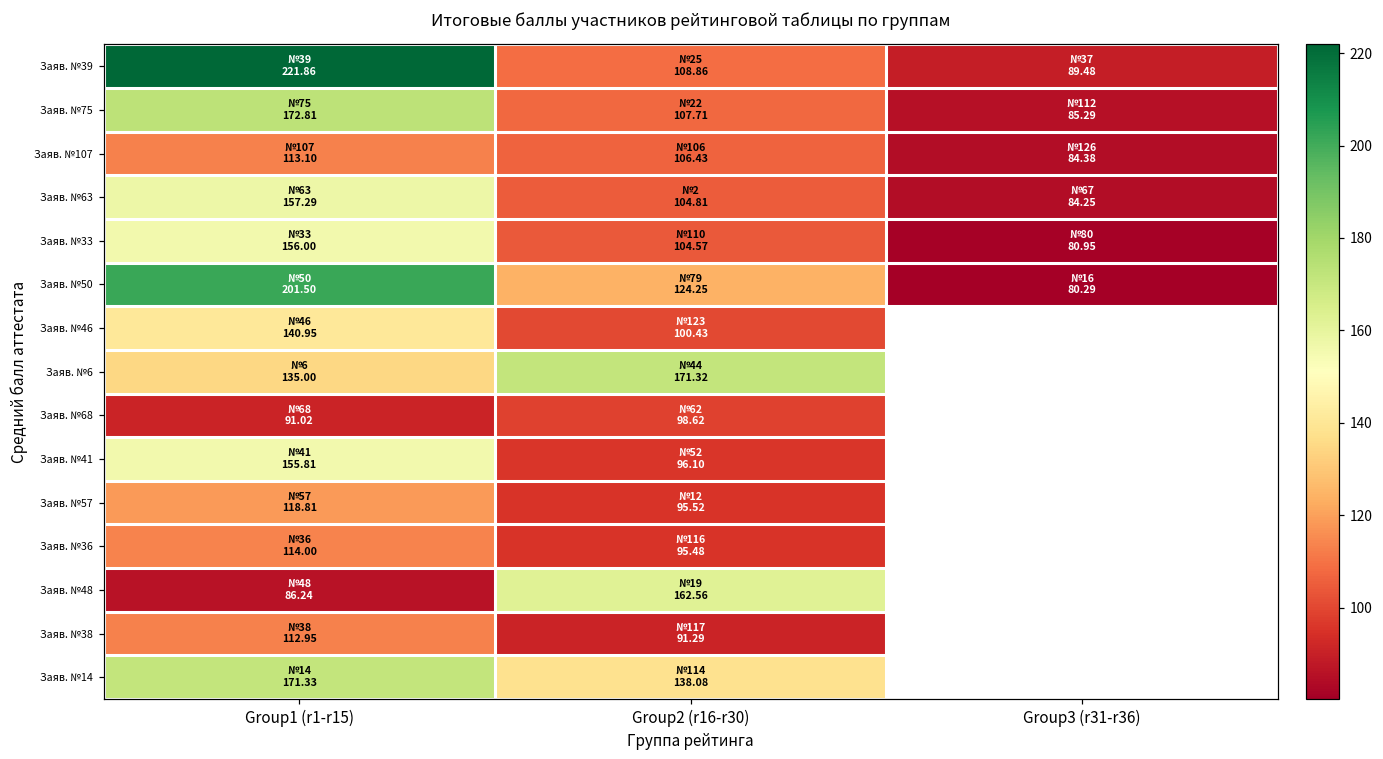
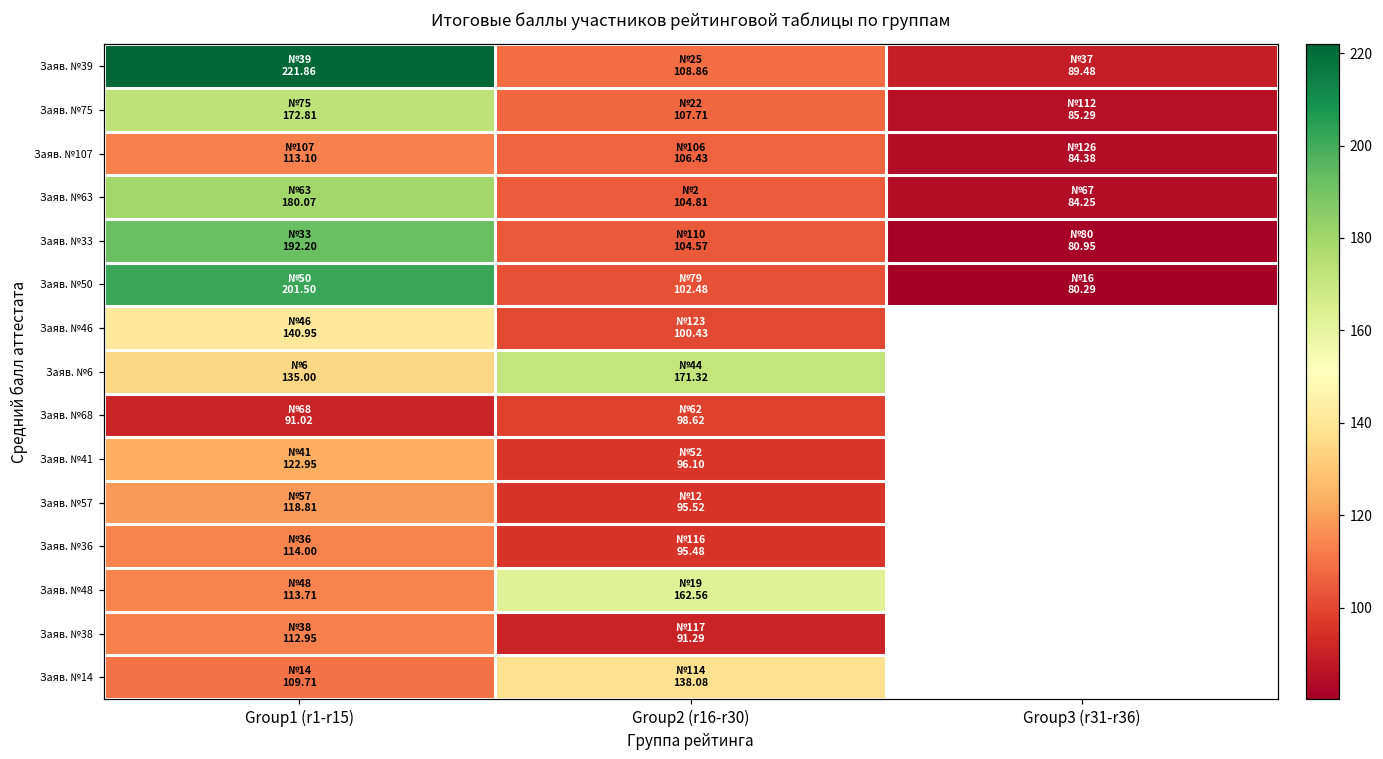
Заяв. №63, Group1 (r1-r15): 157.29 -> 180.07
Заяв. №33, Group1 (r1-r15): 156.00 -> 192.20
Заяв. №50, Group2 (r16-r30): 124.25 -> 102.48
Заяв. №41, Group1 (r1-r15): 155.81 -> 122.95
Заяв. №48, Group1 (r1-r15): 86.24 -> 113.71
Заяв. №14, Group1 (r1-r15): 171.33 -> 109.71
